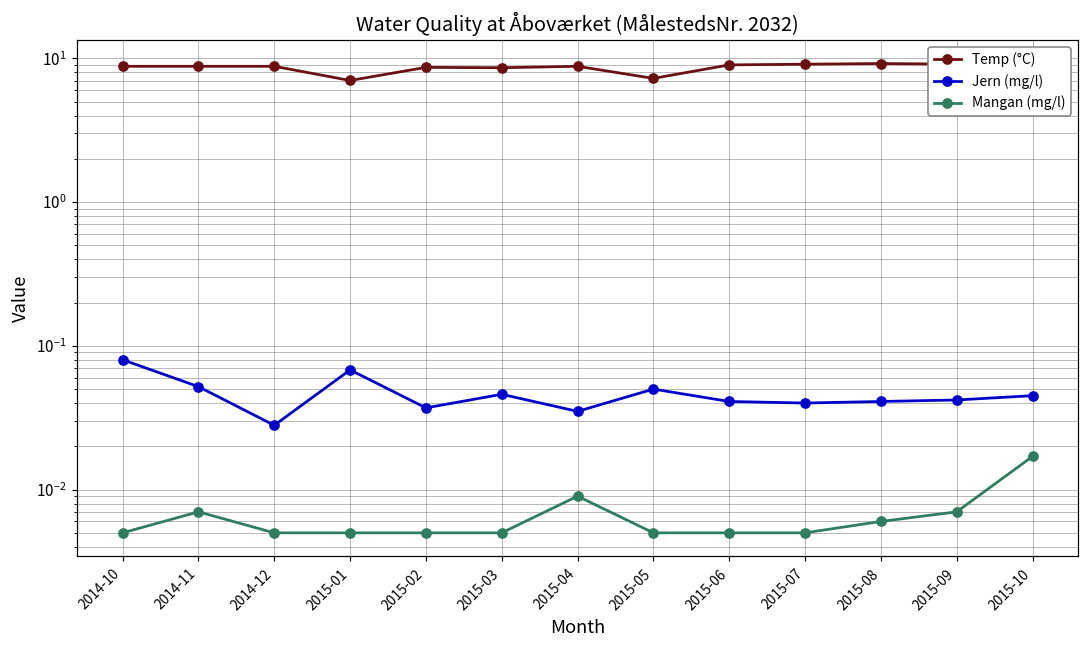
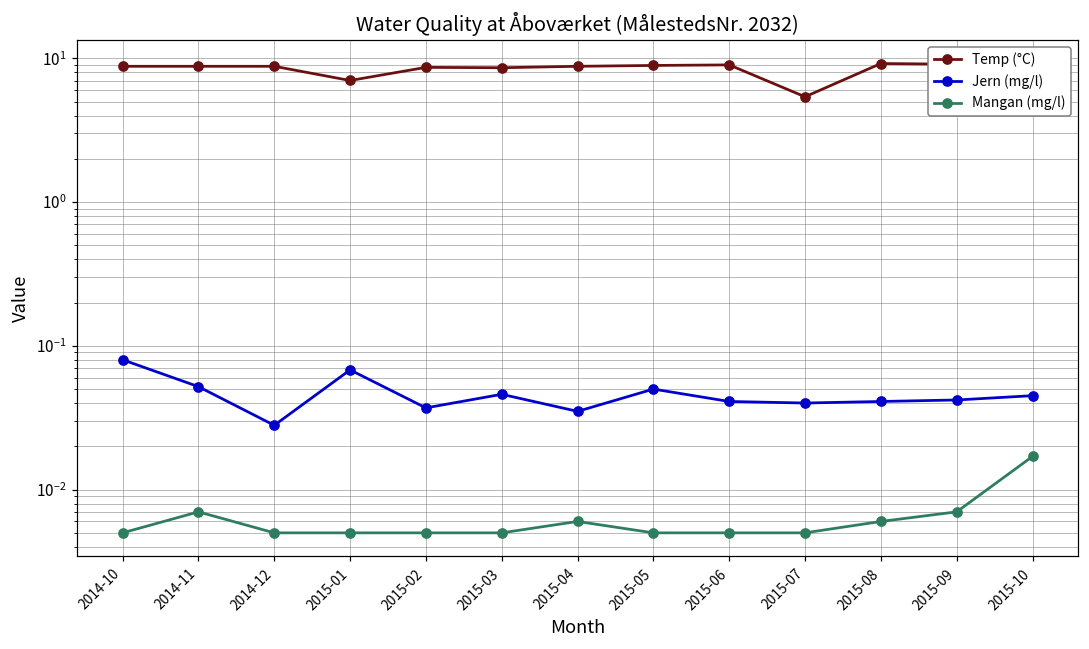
Mangan (mg/l), 2015-04: 0.009 -> 0.006
Temp (°C), 2015-05: 7 -> 9
Temp (°C), 2015-07: 9 -> 5.4
